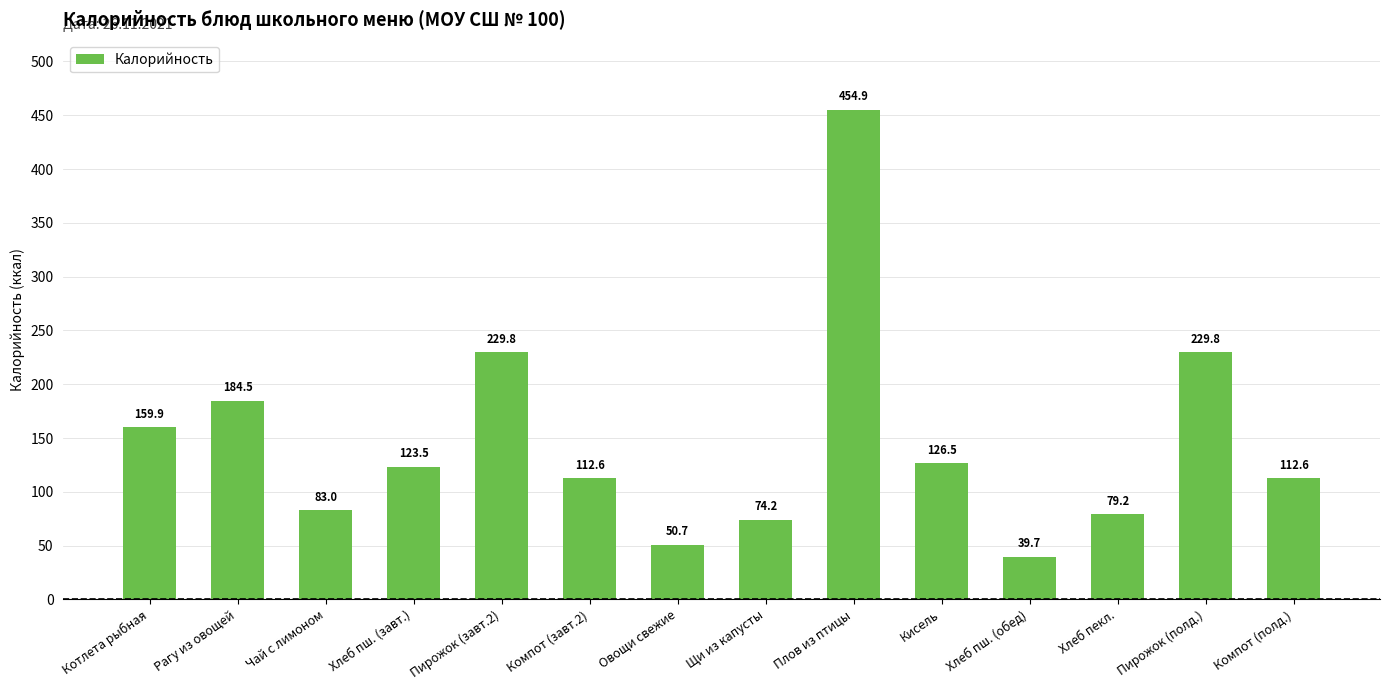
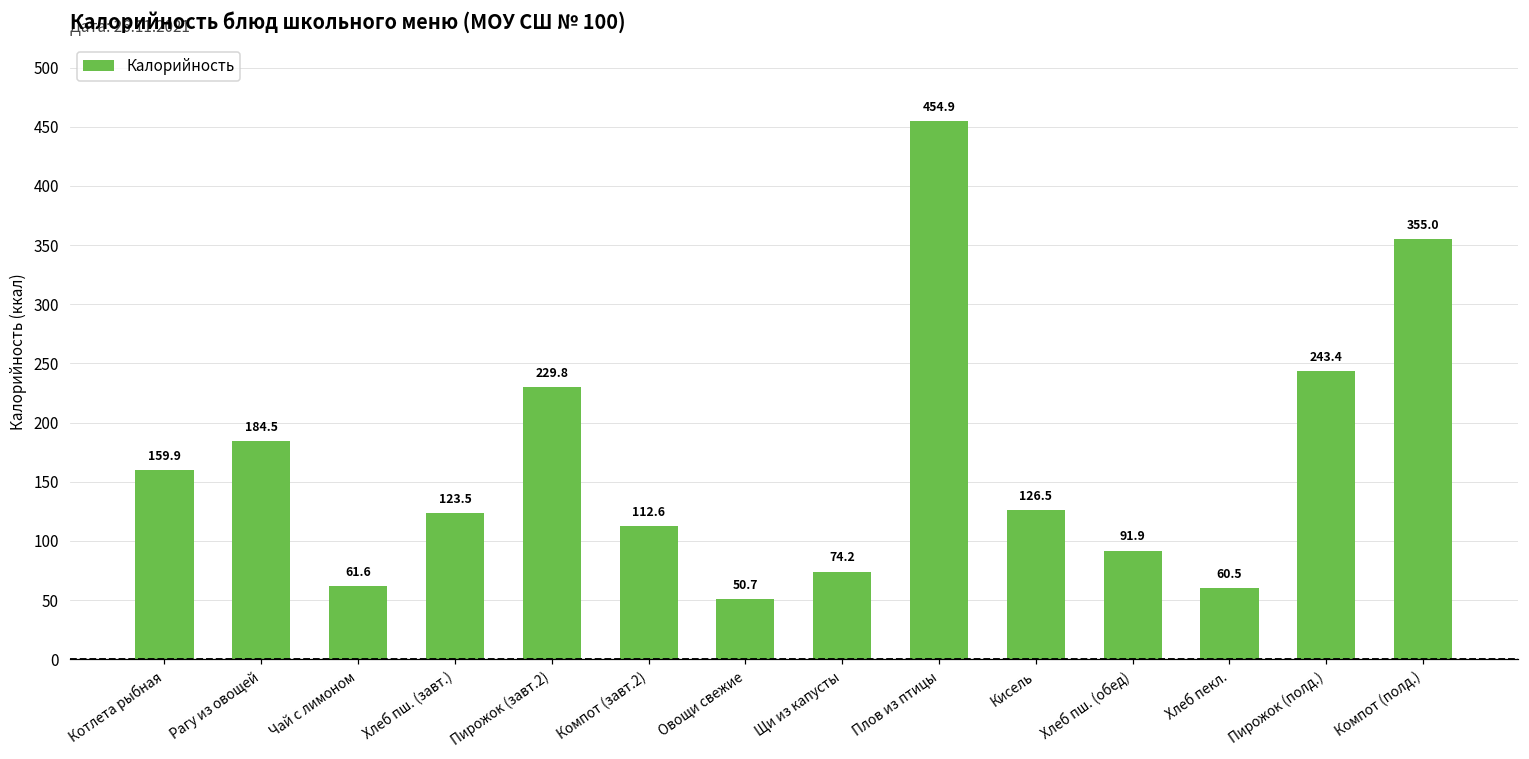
Чай с лимоном: 83.0 -> 61.6
Хлеб пш. (обед): 39.7 -> 91.9
Хлеб пекл.: 79.2 -> 60.5
Пирожок (полд.): 229.8 -> 243.4
Компот (полд.): 112.6 -> 355.0
